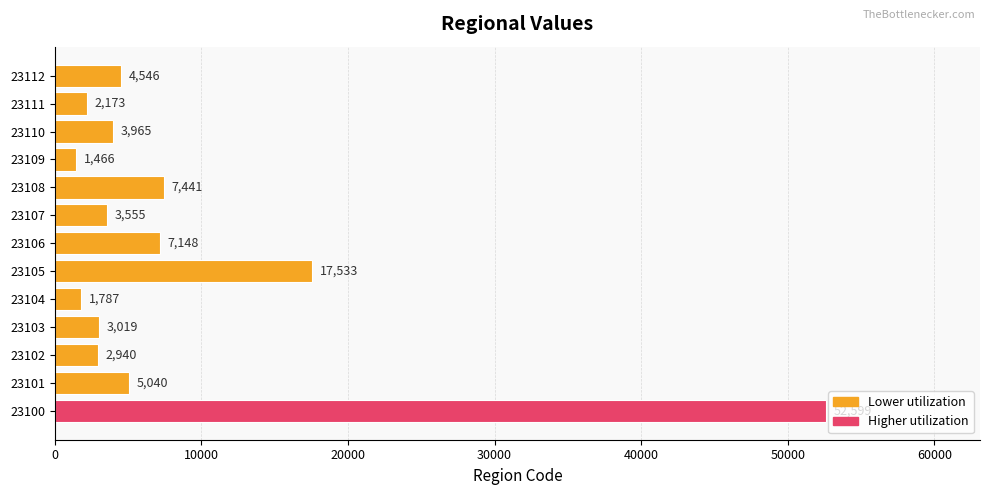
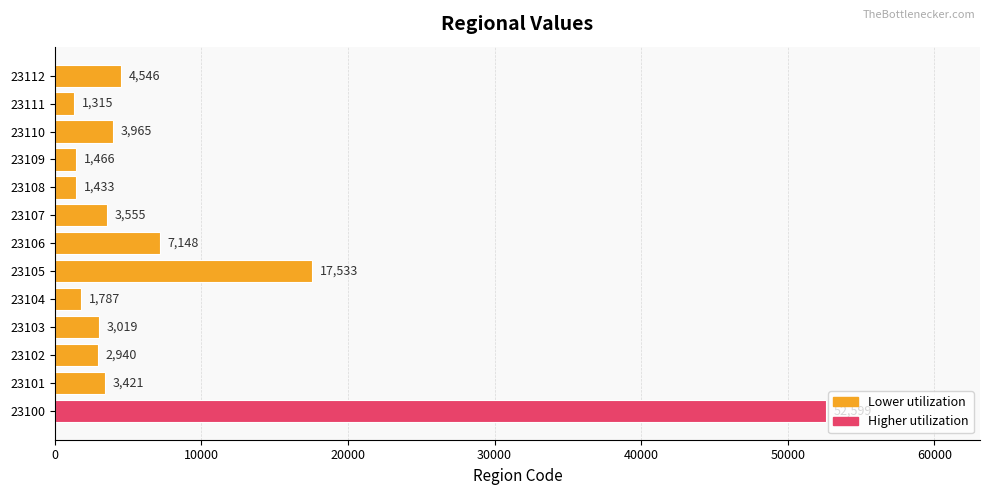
23111: 2,173 -> 1,315
23108: 7,441 -> 1,433
23101: 5,040 -> 3,421
